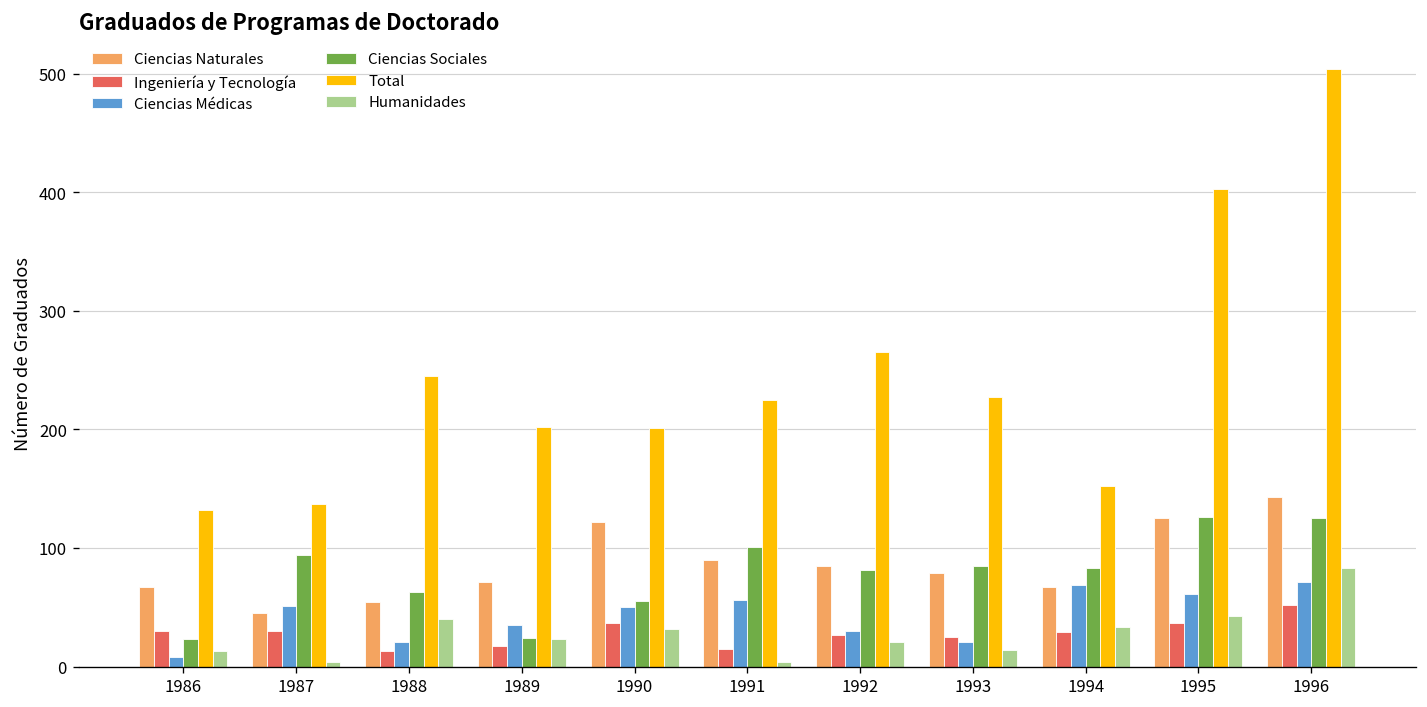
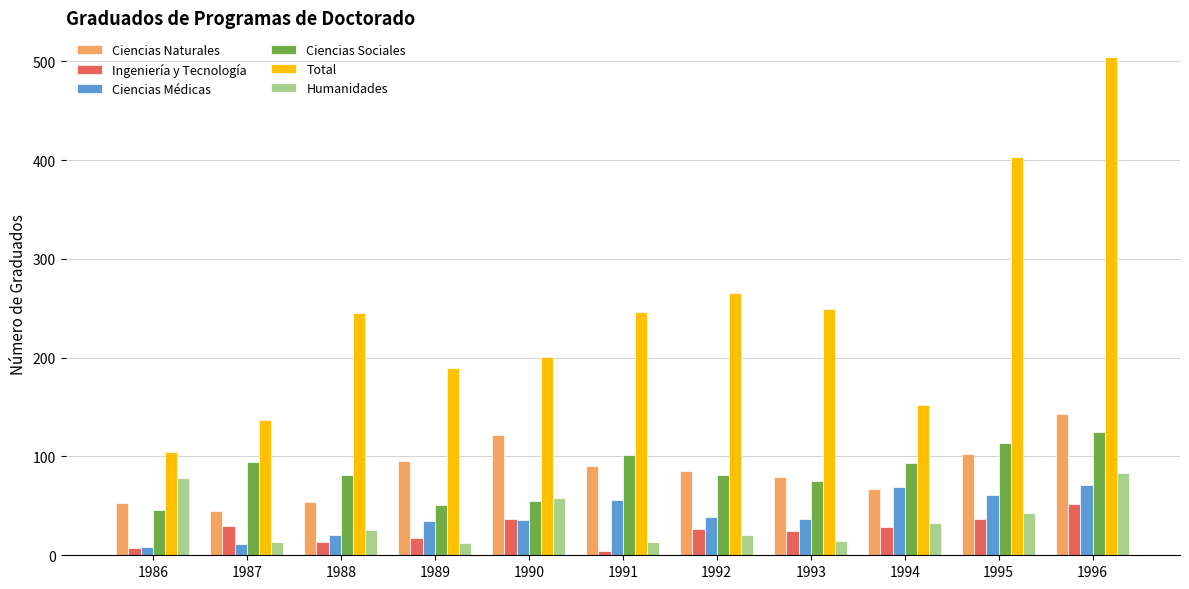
Ciencias Naturales, 1986: 70 -> 50
Ingeniería y Tecnología, 1986: 30 -> 10
Ciencias Sociales, 1986: 20 -> 50
Total, 1986: 130 -> 110
Humanidades, 1986: 10 -> 80
Ciencias Médicas, 1987: 50 -> 10
Humanidades, 1987: 0 -> 10
Ciencias Sociales, 1988: 60 -> 80
Humanidades, 1988: 40 -> 30
Ciencias Naturales, 1989: 70 -> 100
Ciencias Sociales, 1989: 20 -> 50
Total, 1989: 200 -> 190
Humanidades, 1989: 20 -> 10
Ciencias Médicas, 1990: 50 -> 40
Humanidades, 1990: 30 -> 60
Ingeniería y Tecnología, 1991: 20 -> 0
Total, 1991: 230 -> 250
Humanidades, 1991: 0 -> 10
Ciencias Médicas, 1992: 30 -> 40
Ciencias Médicas, 1993: 20 -> 40
Ciencias Sociales, 1993: 90 -> 80
Total, 1993: 230 -> 250
Ciencias Sociales, 1994: 80 -> 90
Ciencias Naturales, 1995: 130 -> 100
Ciencias Sociales, 1995: 130 -> 110
